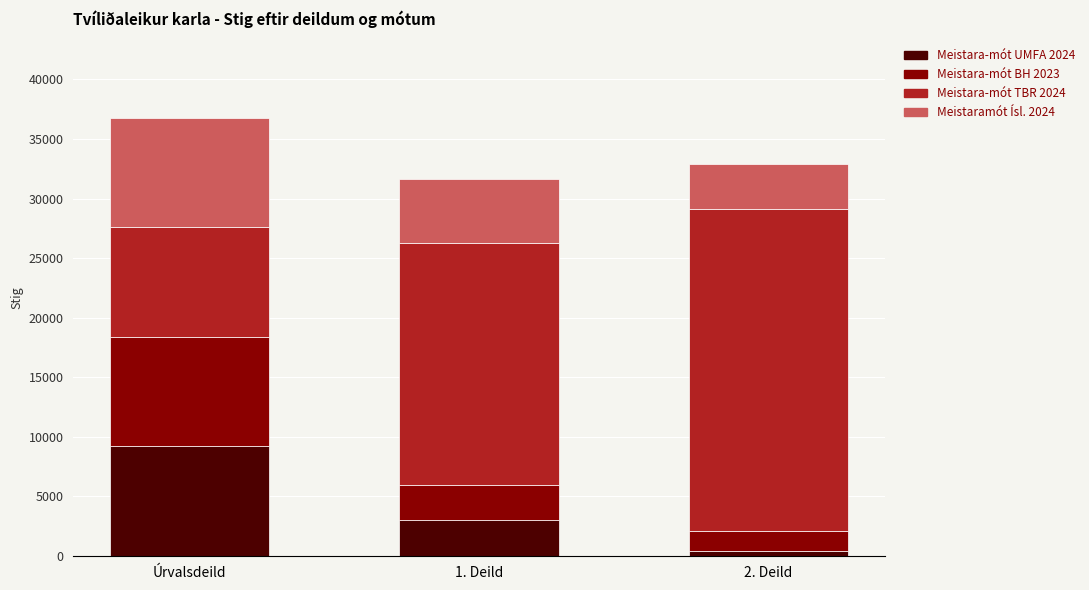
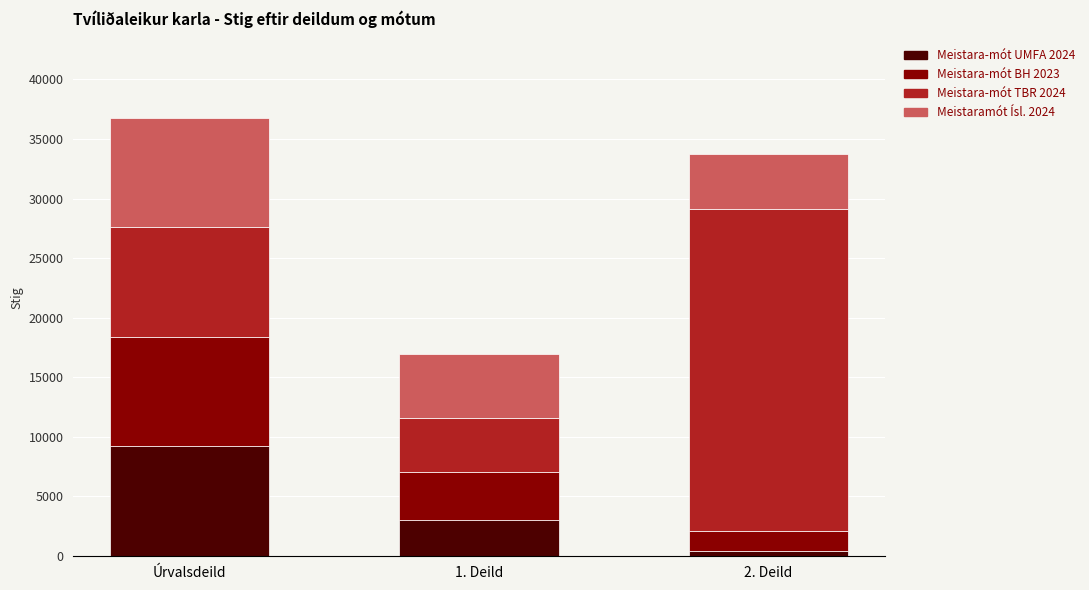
Meistara-mót BH 2023, 1. Deild: 2900 -> 4000
Meistara-mót TBR 2024, 1. Deild: 20300 -> 4600
Meistaramót Ísl. 2024, 2. Deild: 3800 -> 4600
